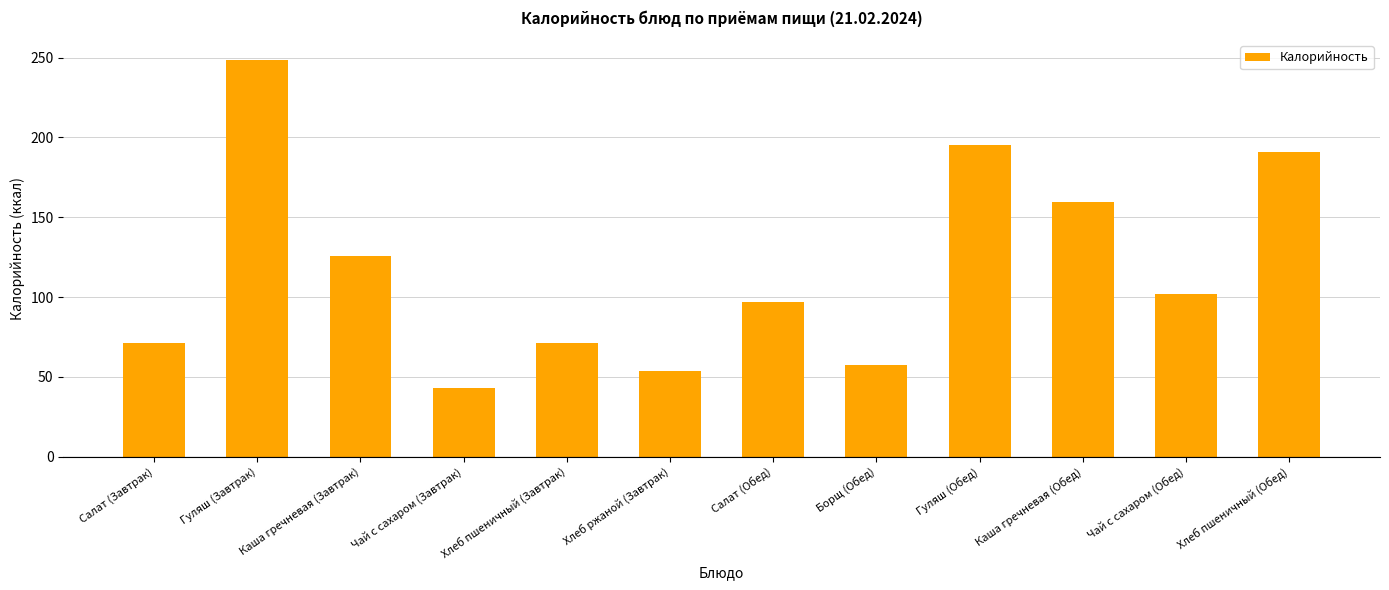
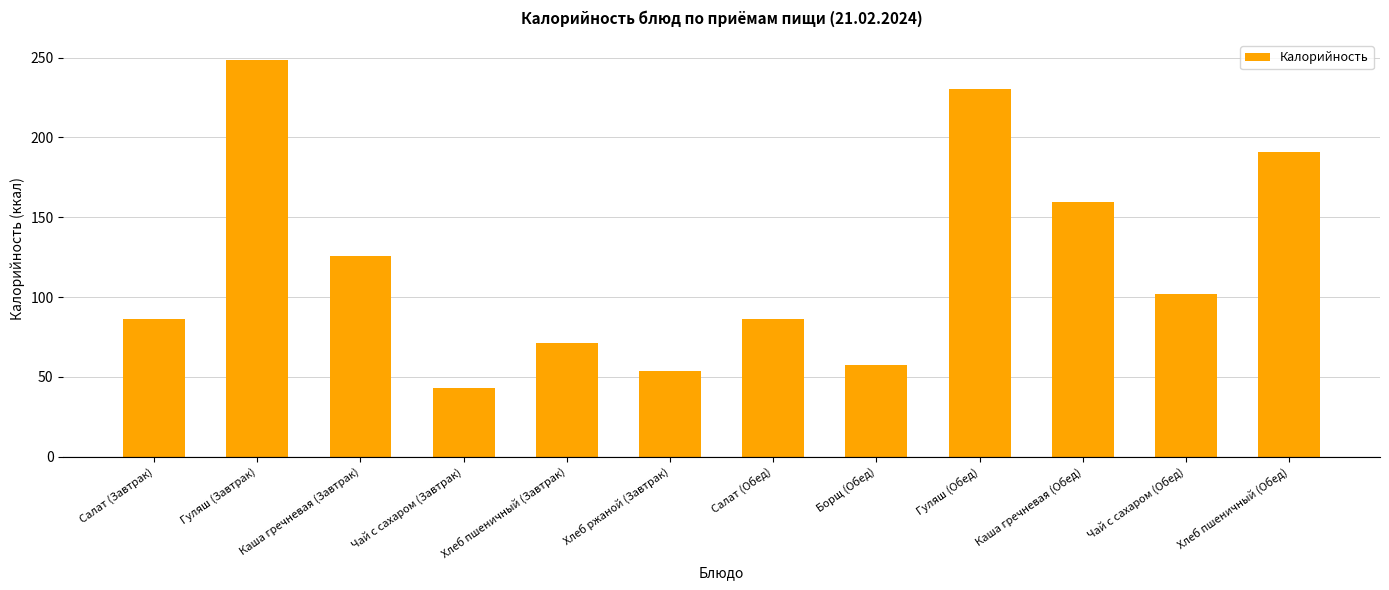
Салат (Завтрак): 71 -> 86
Салат (Обед): 97 -> 86
Гуляш (Обед): 195 -> 230
